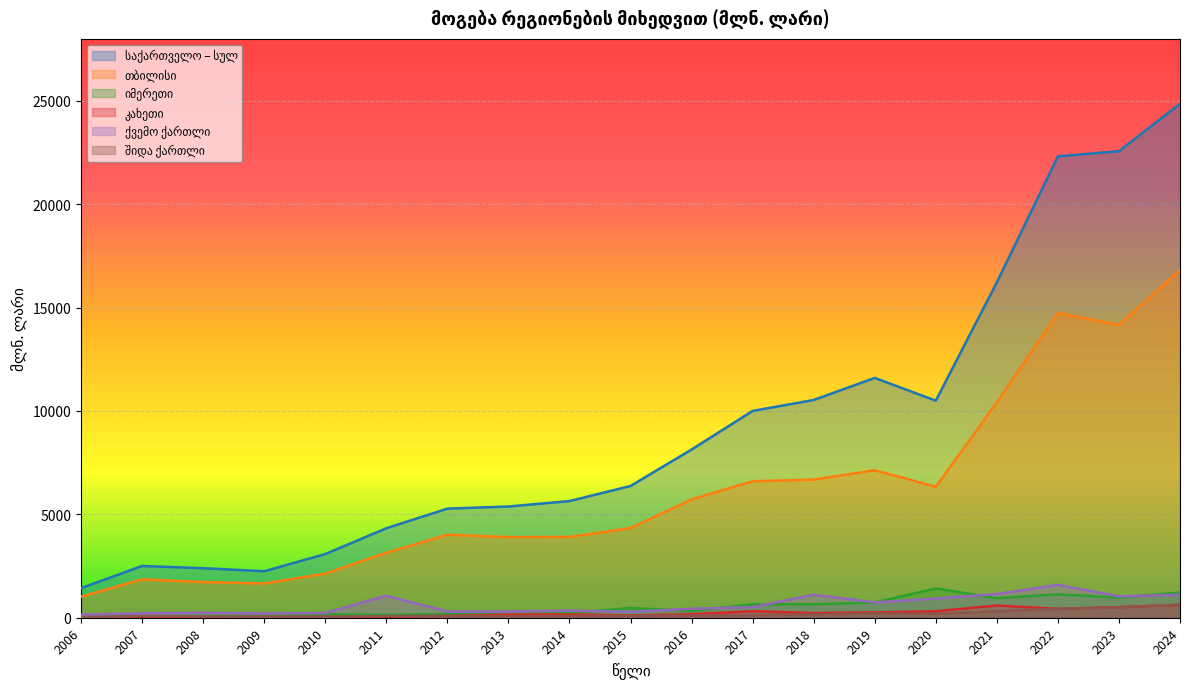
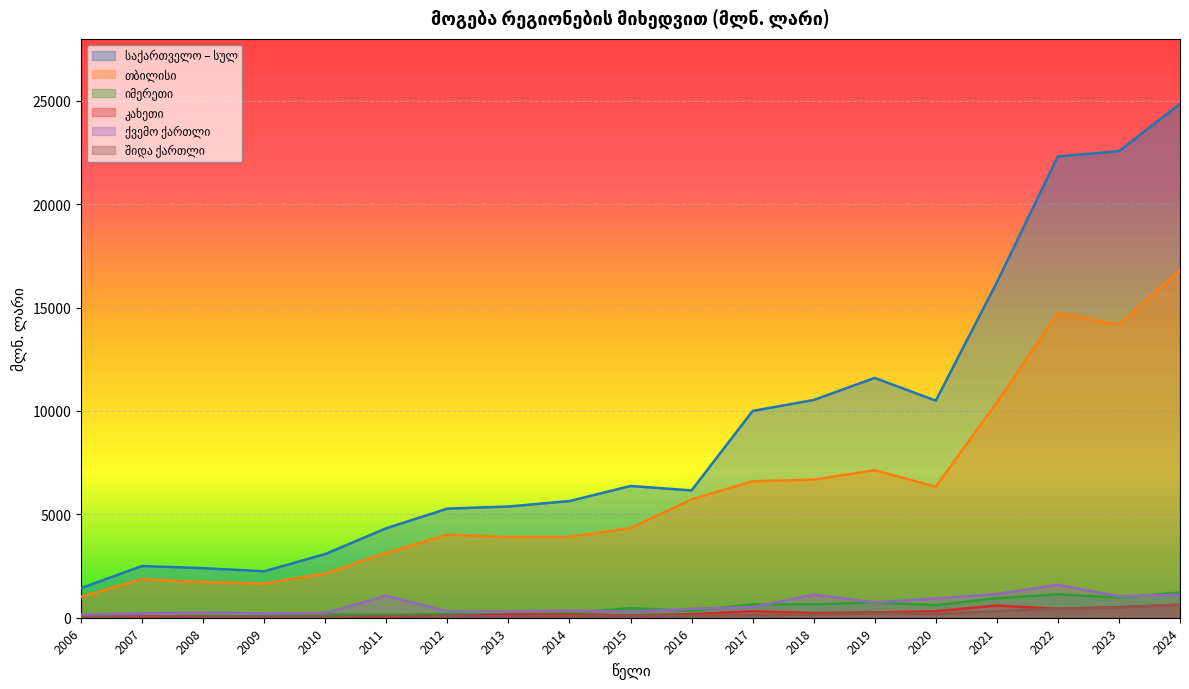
საქართველო – სულ, 2016: 8100 -> 6200
იმერეთი, 2020: 1400 -> 600
